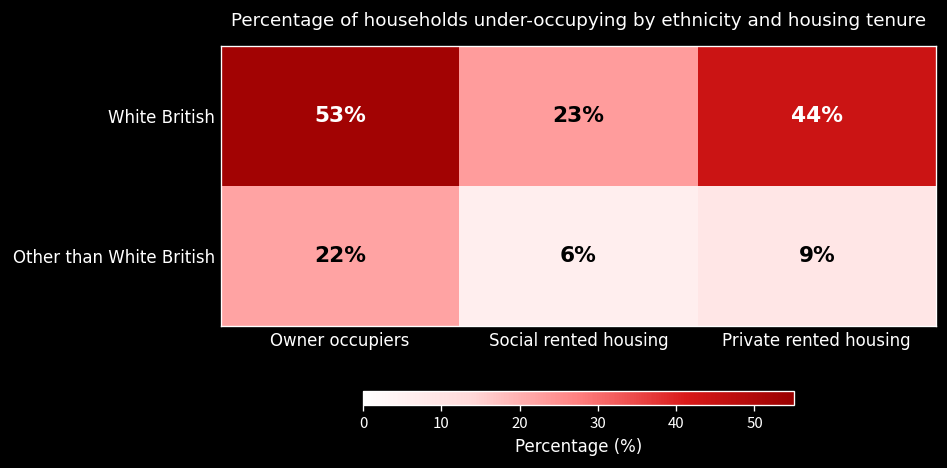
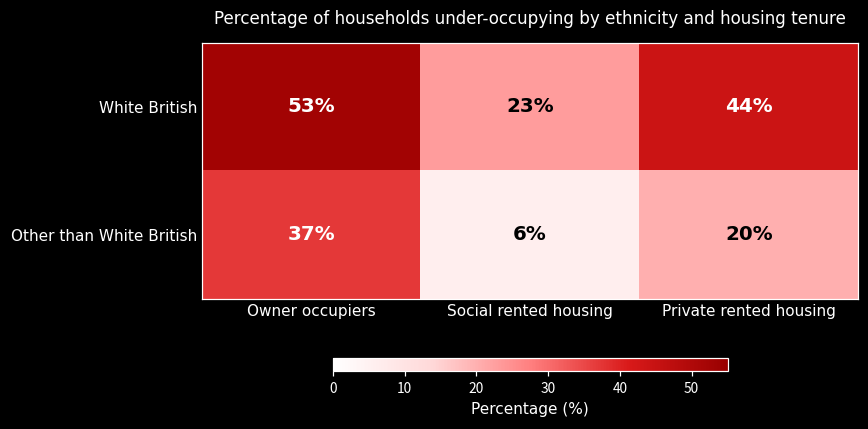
Other than White British, Owner occupiers: 22% -> 37%
Other than White British, Private rented housing: 9% -> 20%
